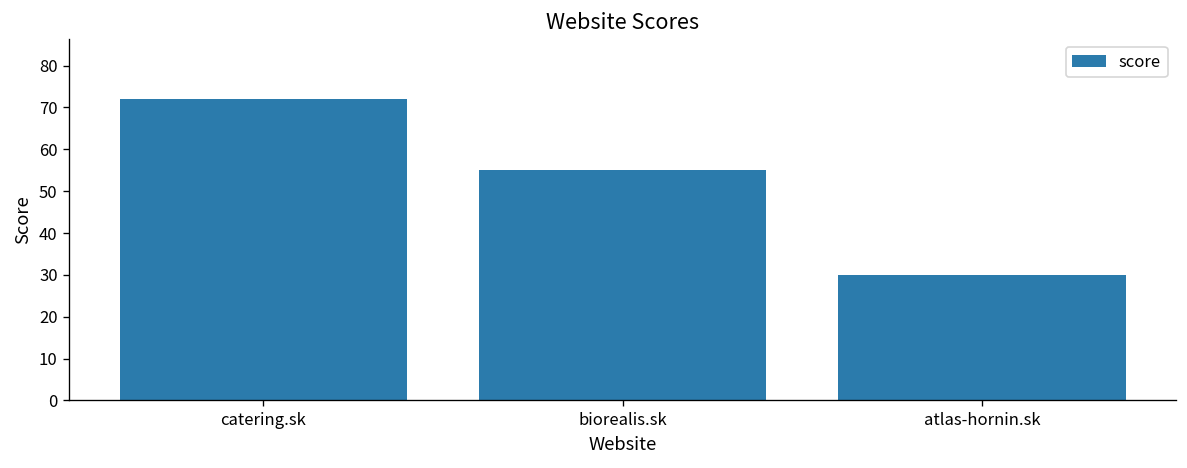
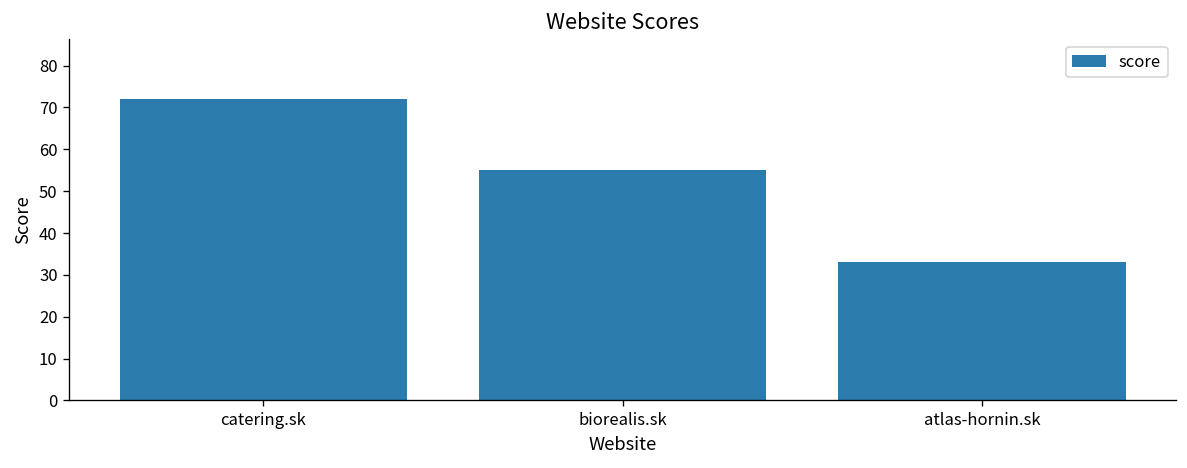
atlas-hornin.sk: 30 -> 33
